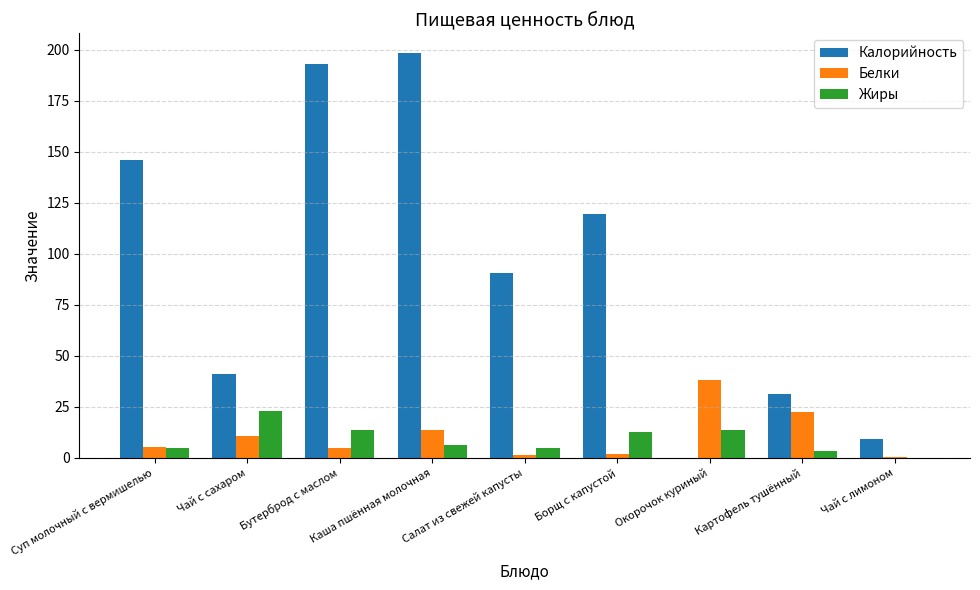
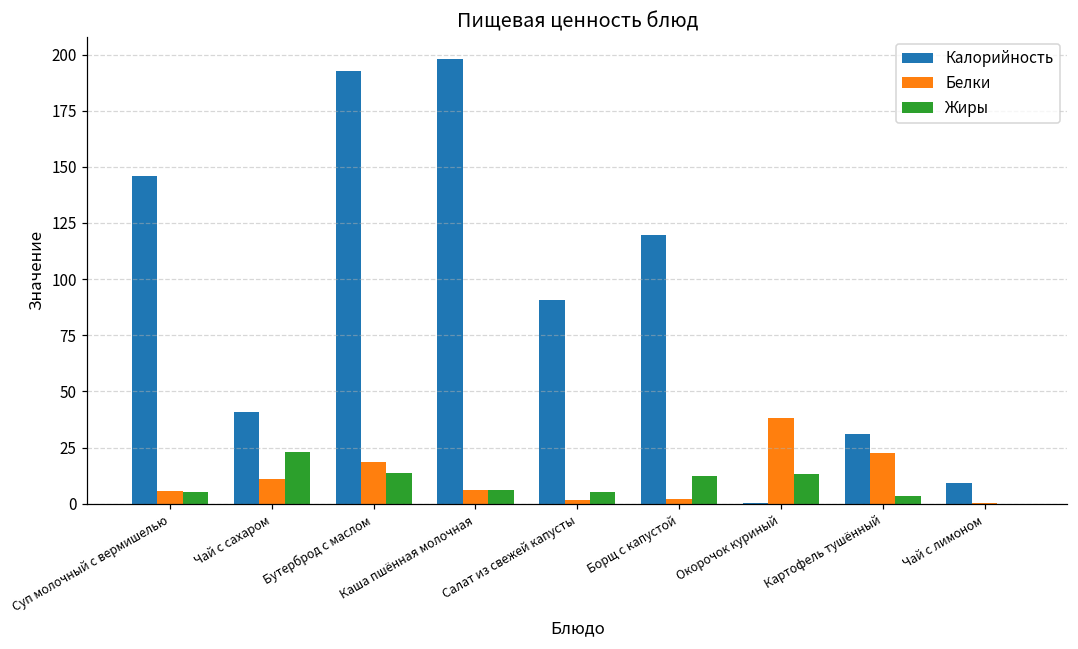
Белки, Бутерброд с маслом: 5 -> 19
Белки, Каша пшённая молочная: 14 -> 6
